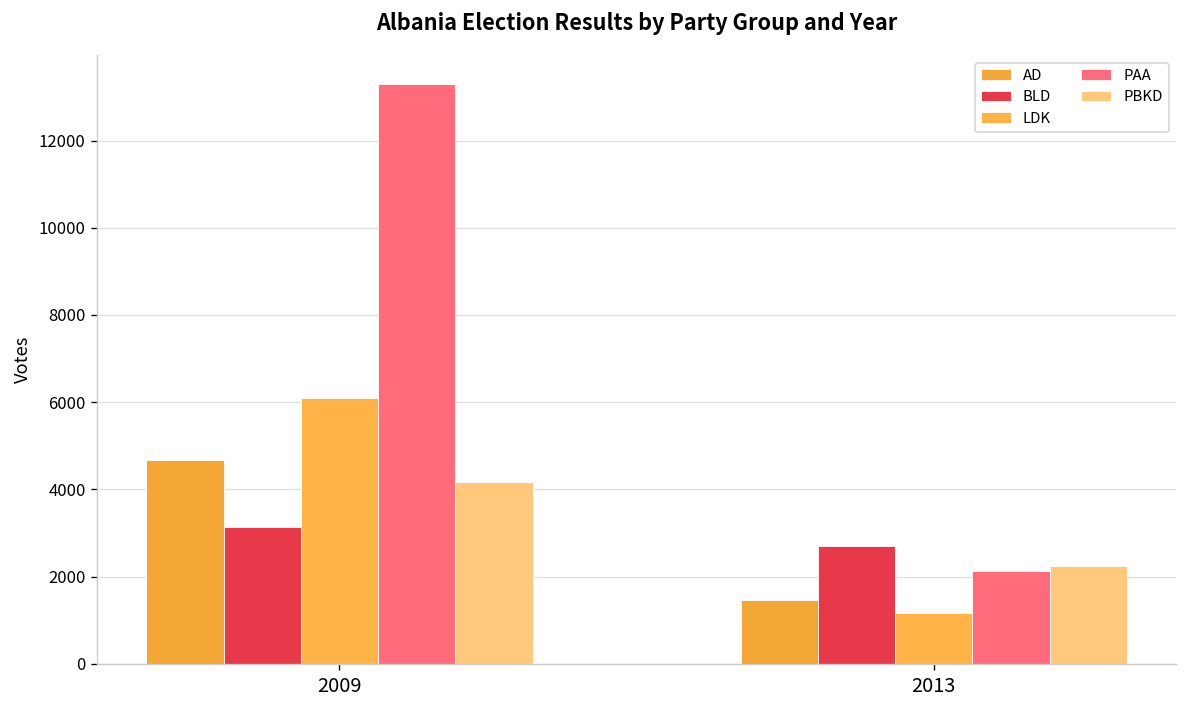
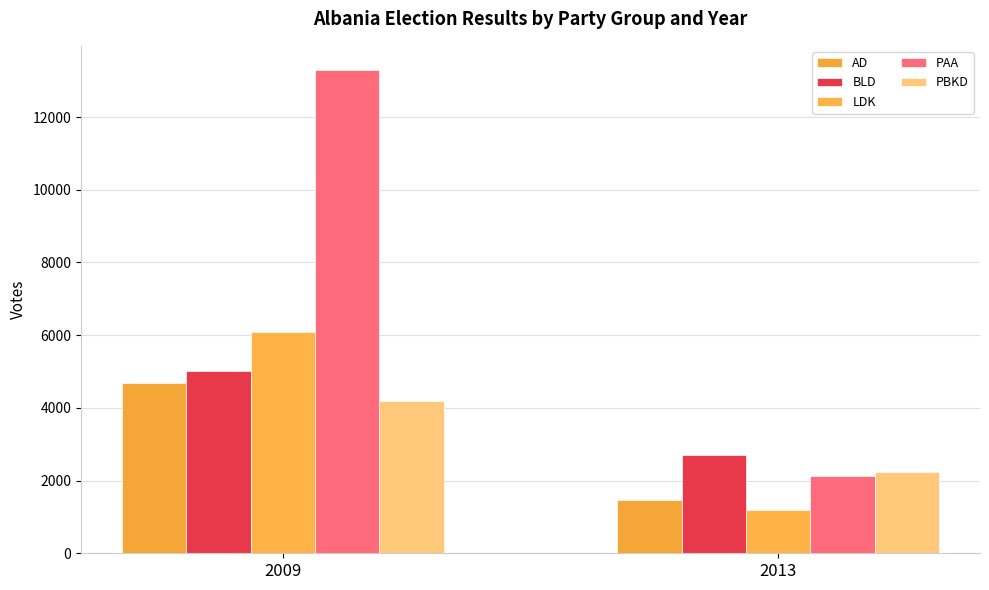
BLD, 2009: 3100 -> 5000
